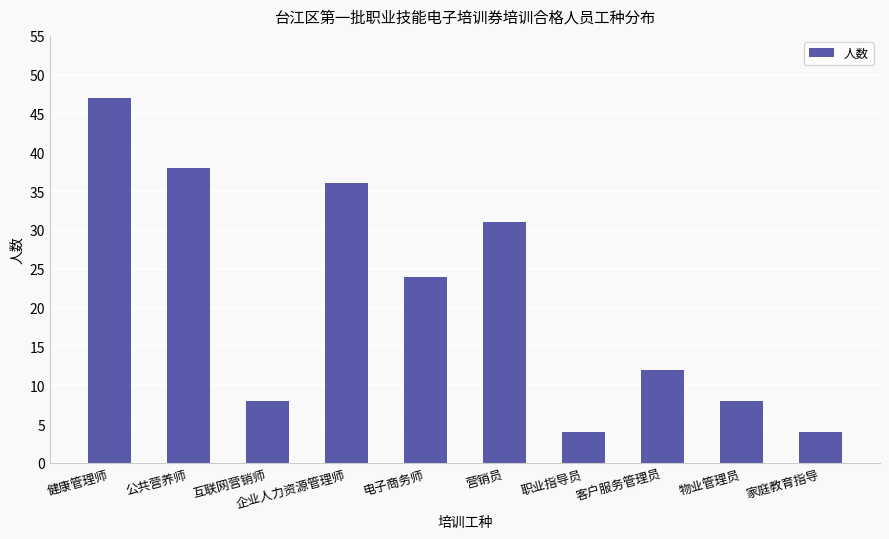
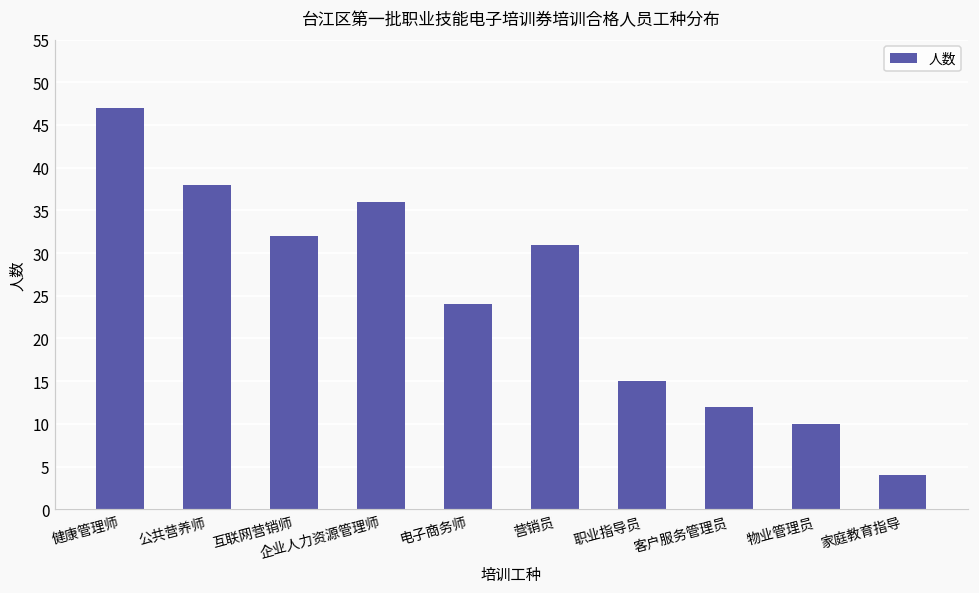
互联网营销师: 8 -> 32
职业指导员: 4 -> 15
物业管理员: 8 -> 10
